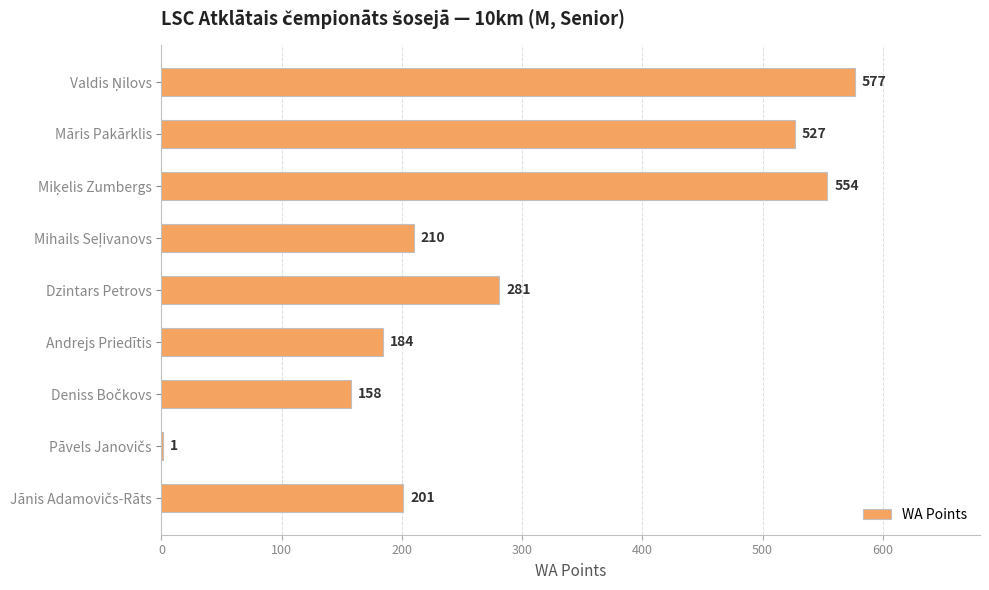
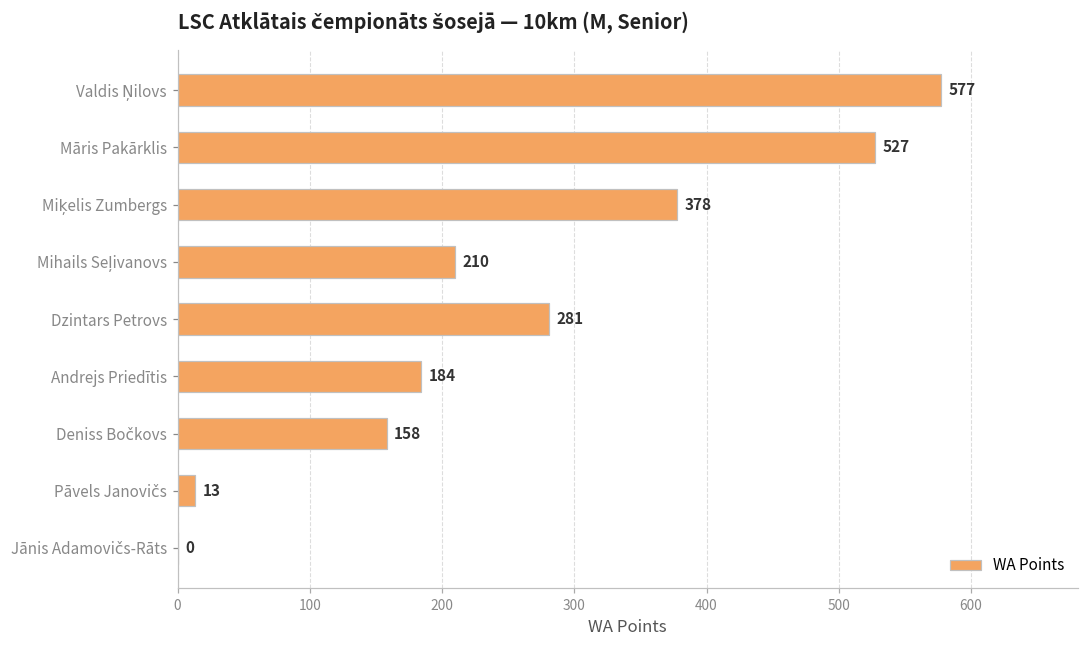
Miķelis Zumbergs: 554 -> 378
Pāvels Janovičs: 1 -> 13
Jānis Adamovičs-Rāts: 201 -> 0
